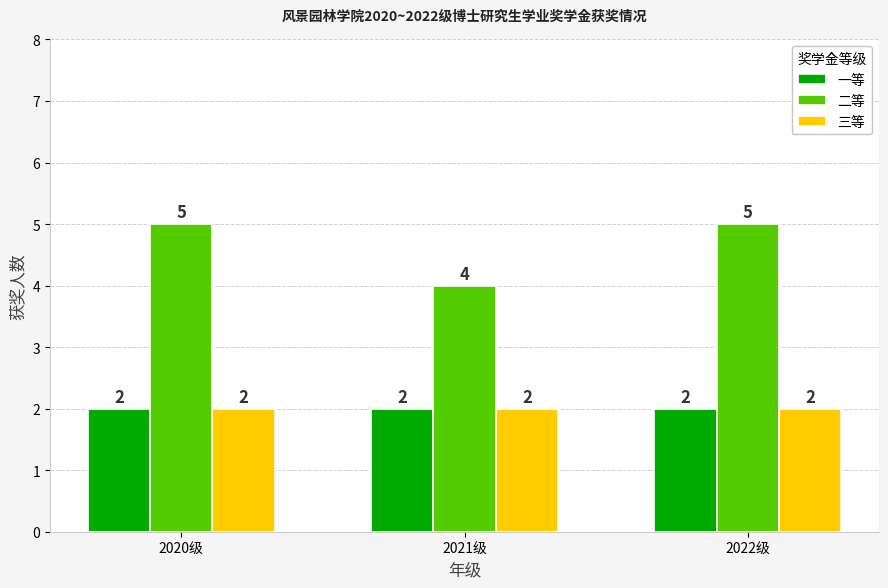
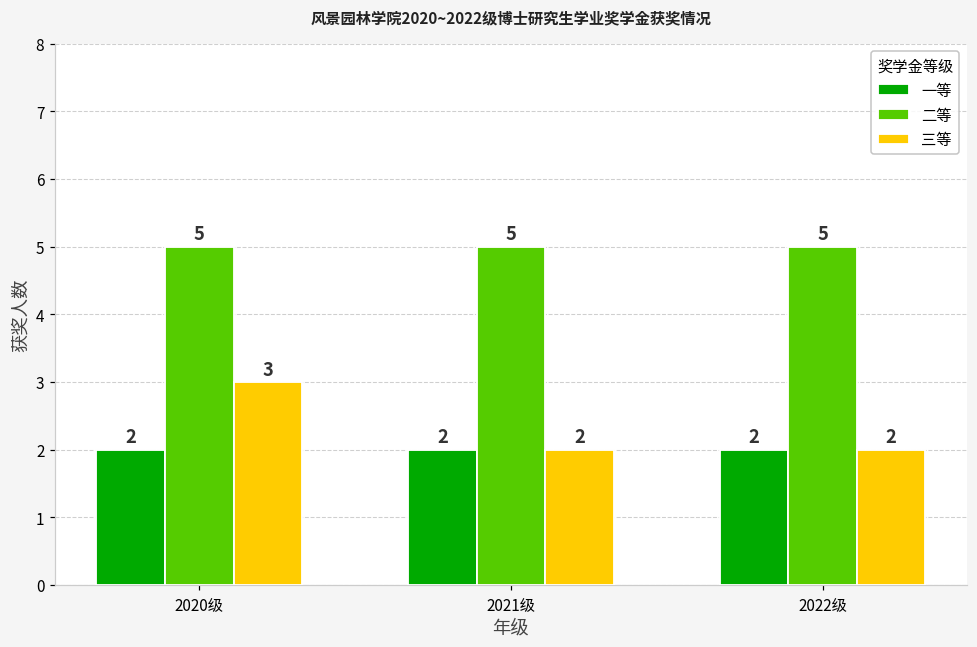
三等, 2020级: 2 -> 3
二等, 2021级: 4 -> 5
